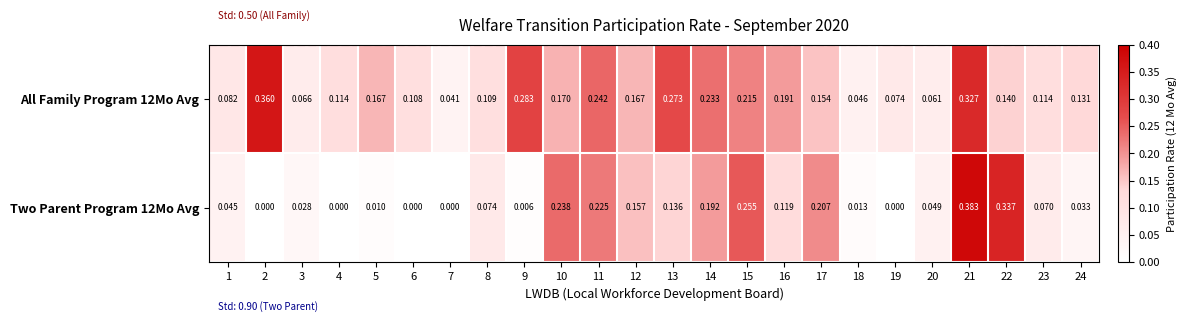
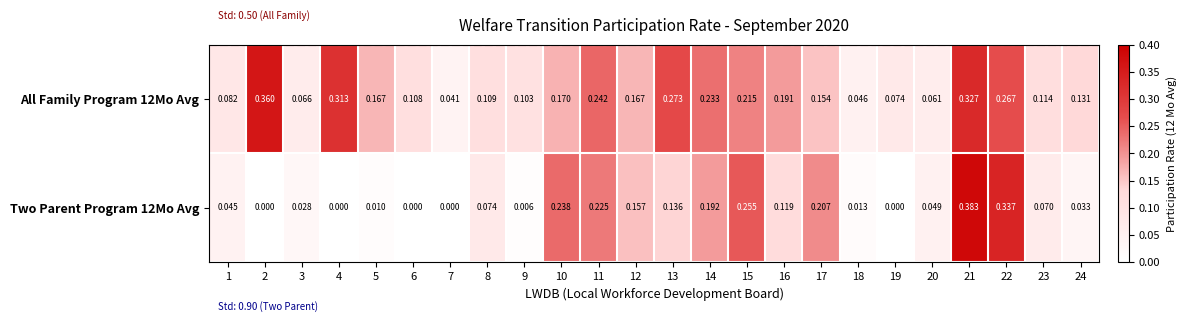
All Family Program 12Mo Avg, 4: 0.114 -> 0.313
All Family Program 12Mo Avg, 9: 0.283 -> 0.103
All Family Program 12Mo Avg, 22: 0.140 -> 0.267
